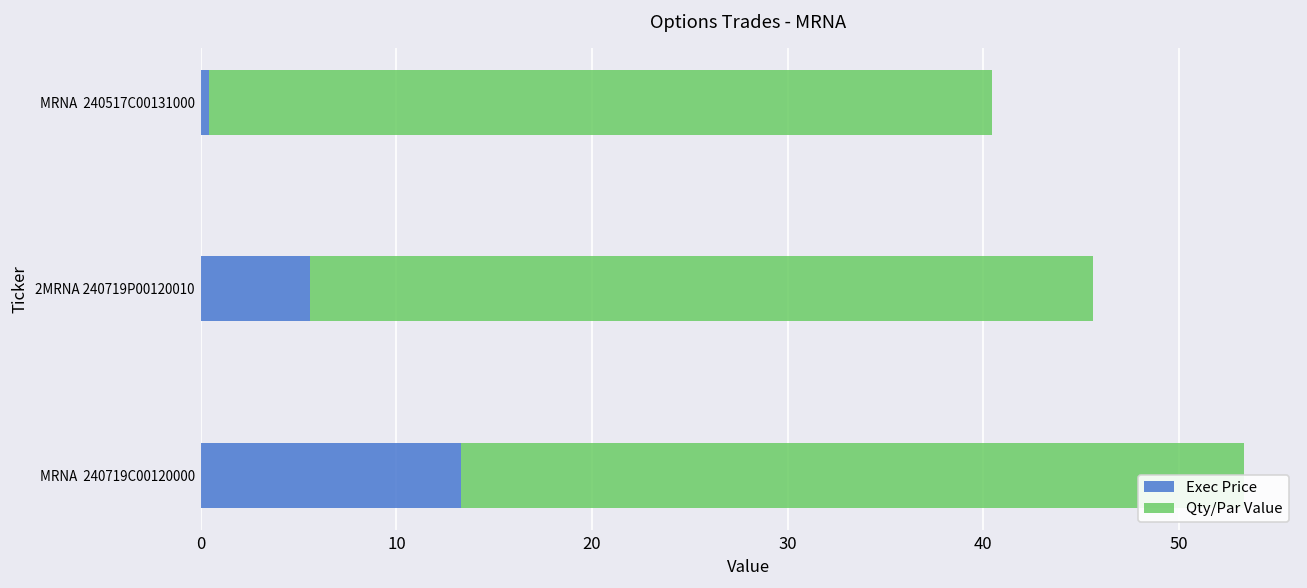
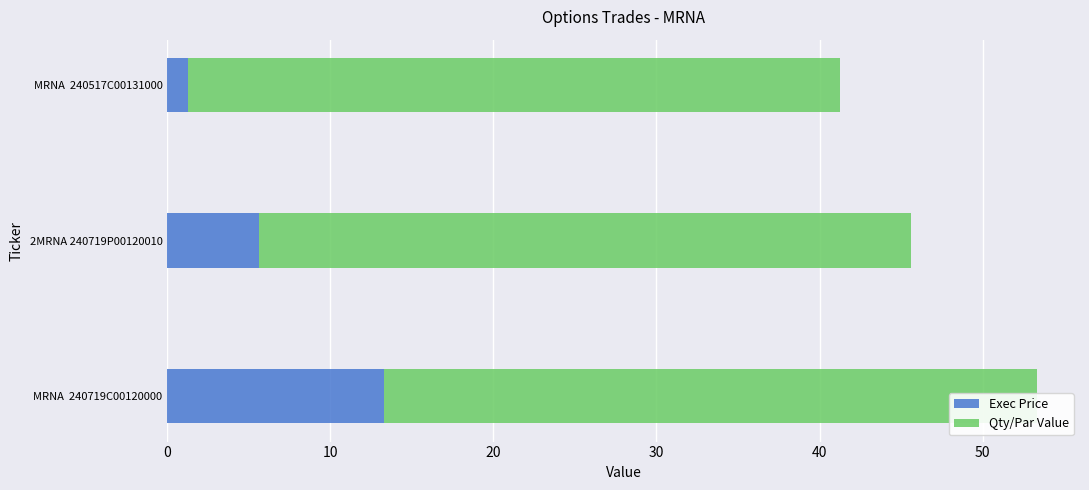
Exec Price, MRNA 240517C00131000: 0.4 -> 1.3
